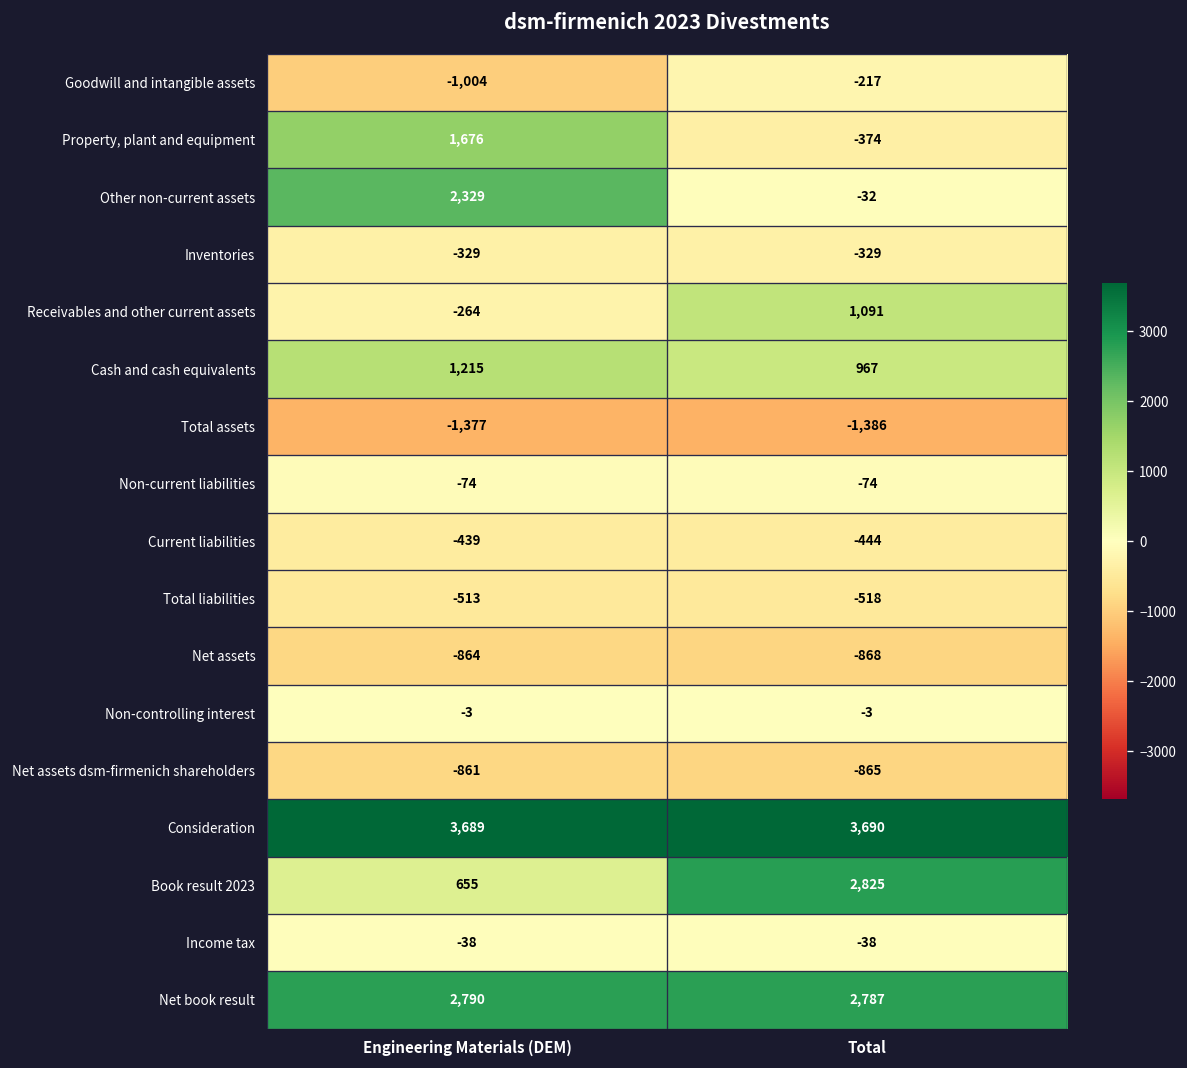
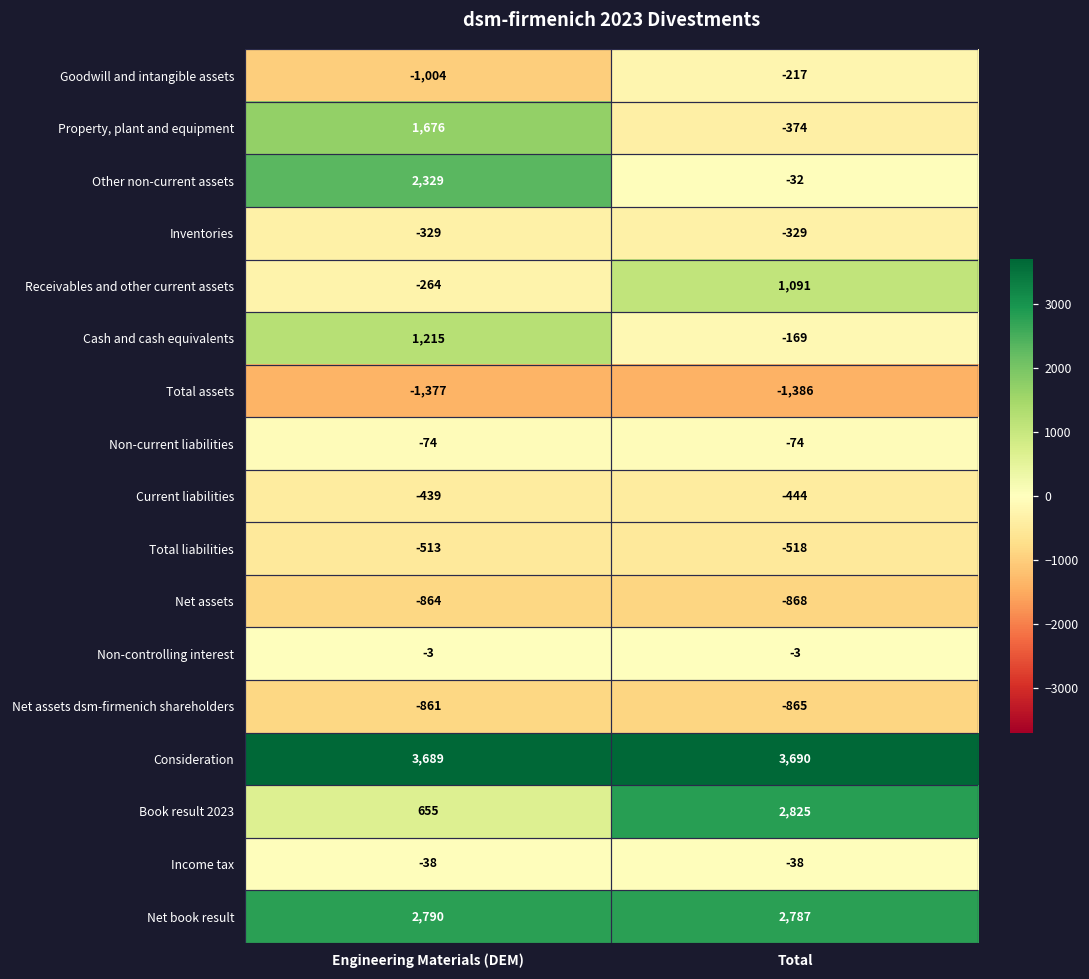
Cash and cash equivalents, Total: 967 -> -169
